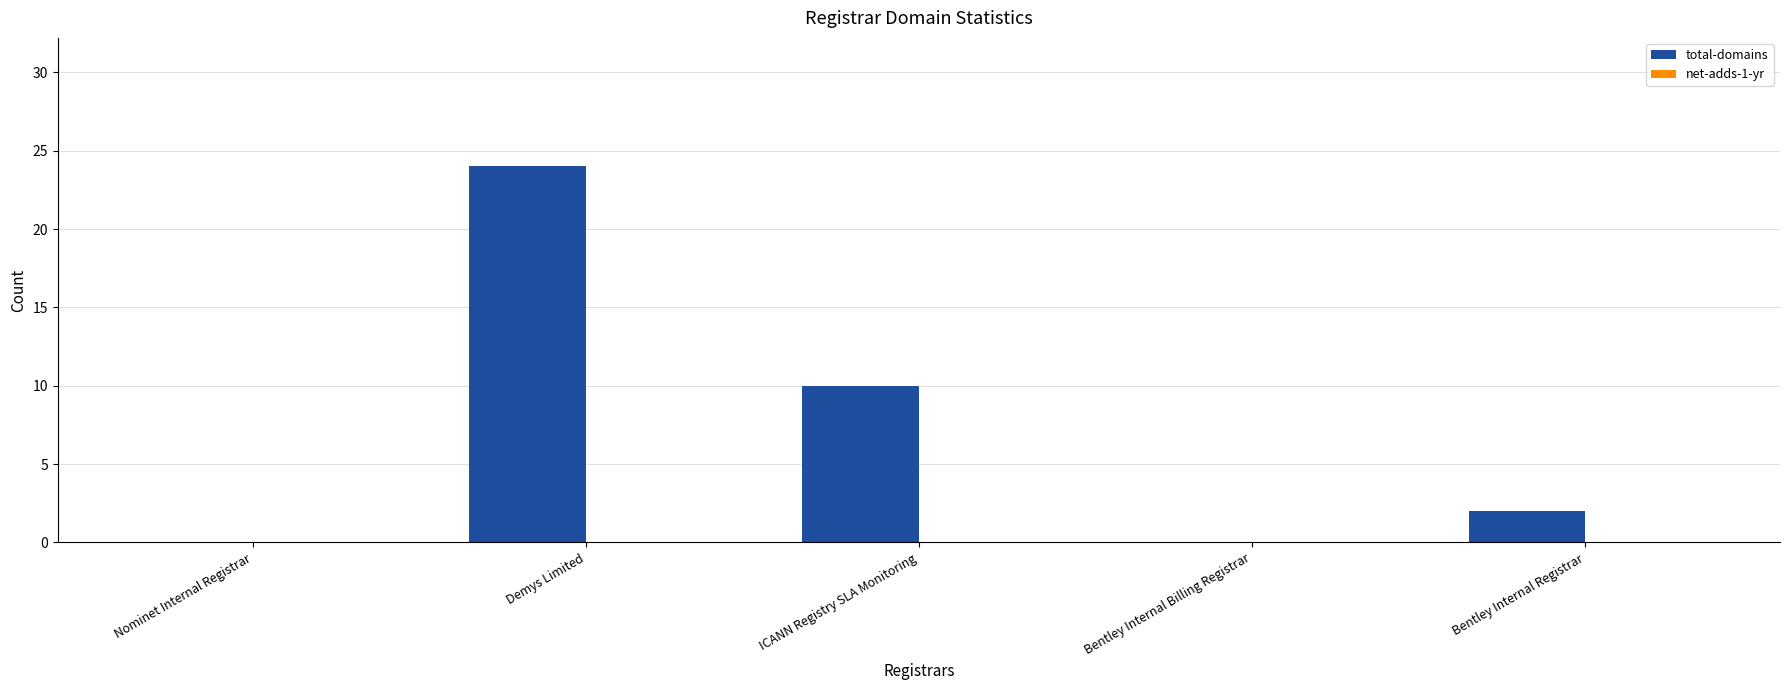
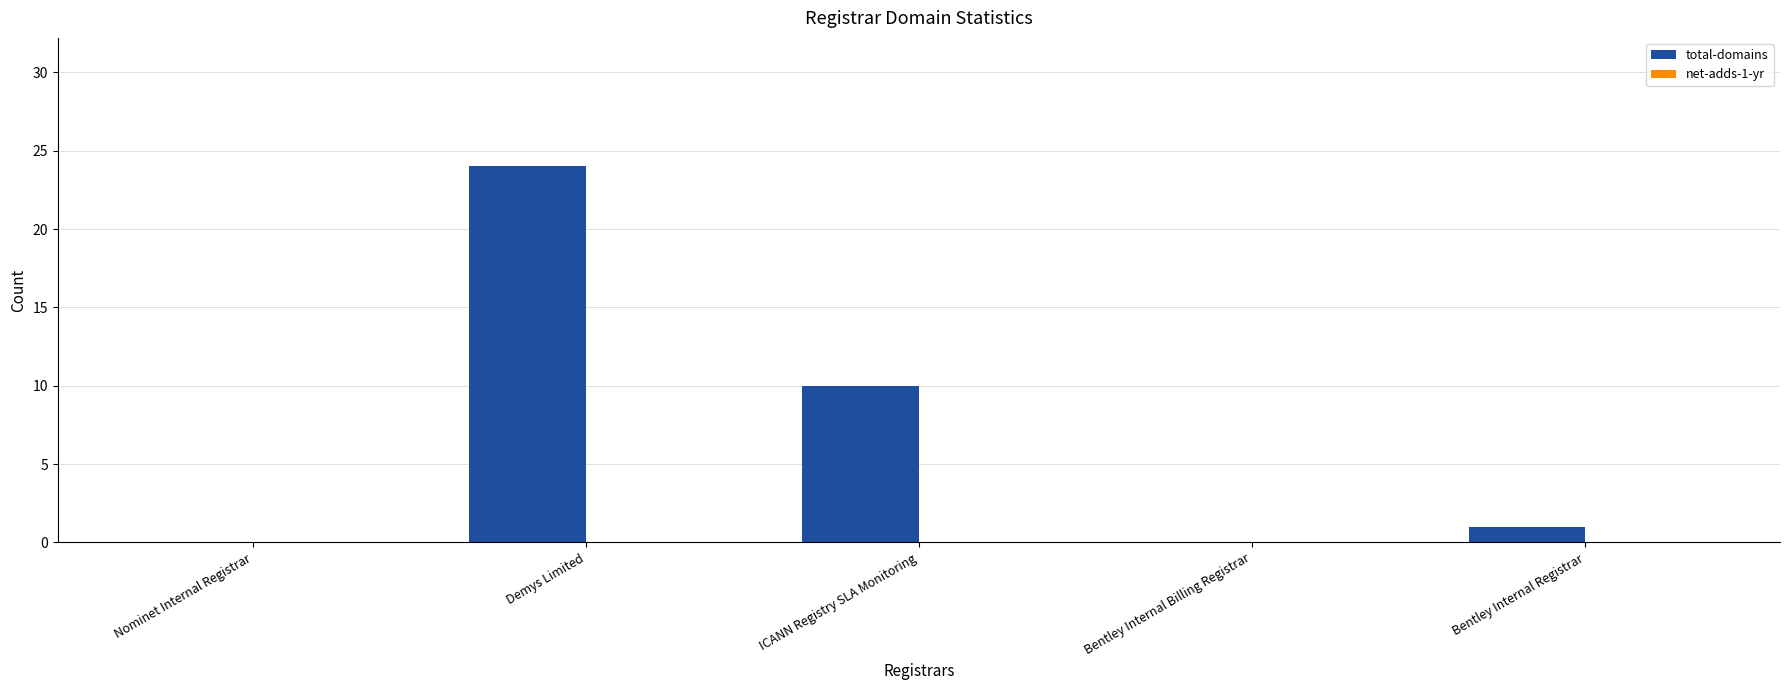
total-domains, Bentley Internal Registrar: 2 -> 1
